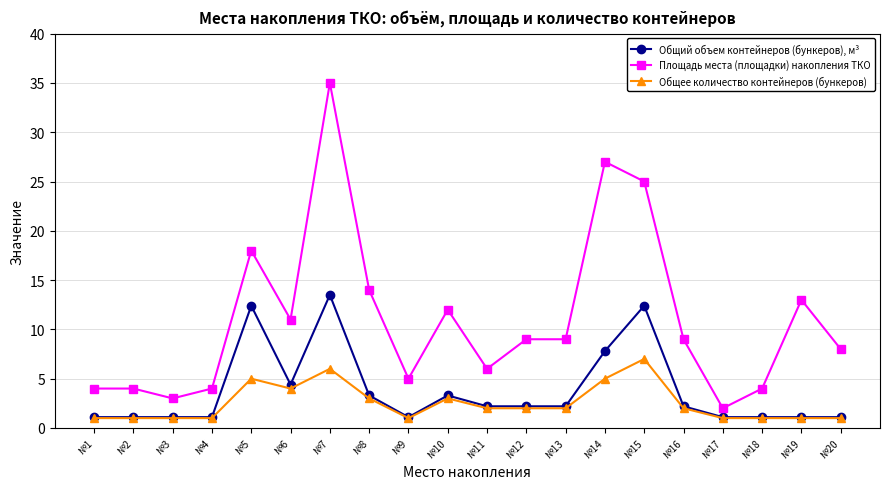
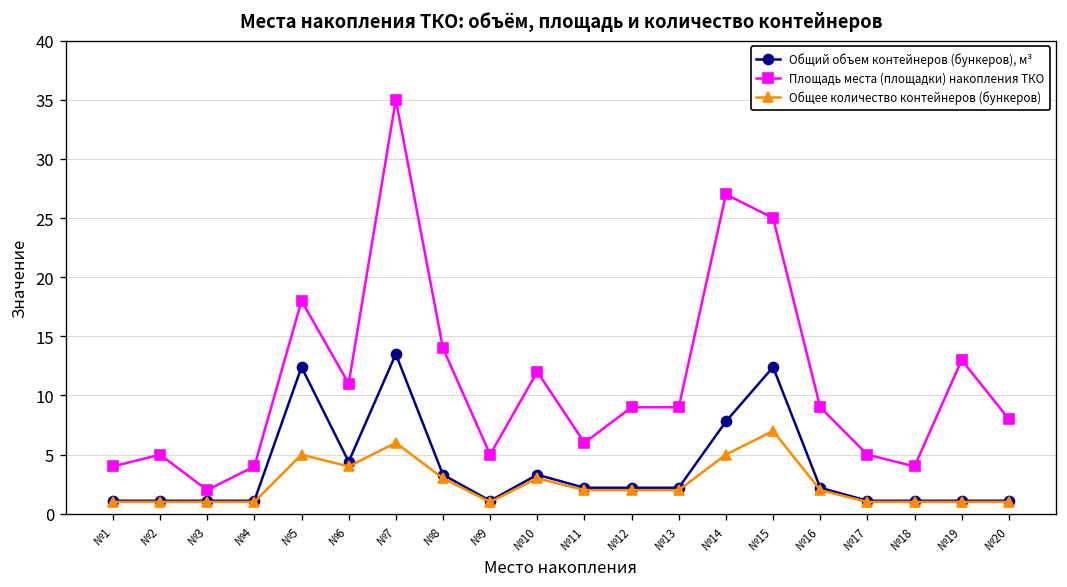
Площадь места (площадки) накопления ТКО, №2: 4 -> 5
Площадь места (площадки) накопления ТКО, №3: 3 -> 2
Площадь места (площадки) накопления ТКО, №17: 2 -> 5
